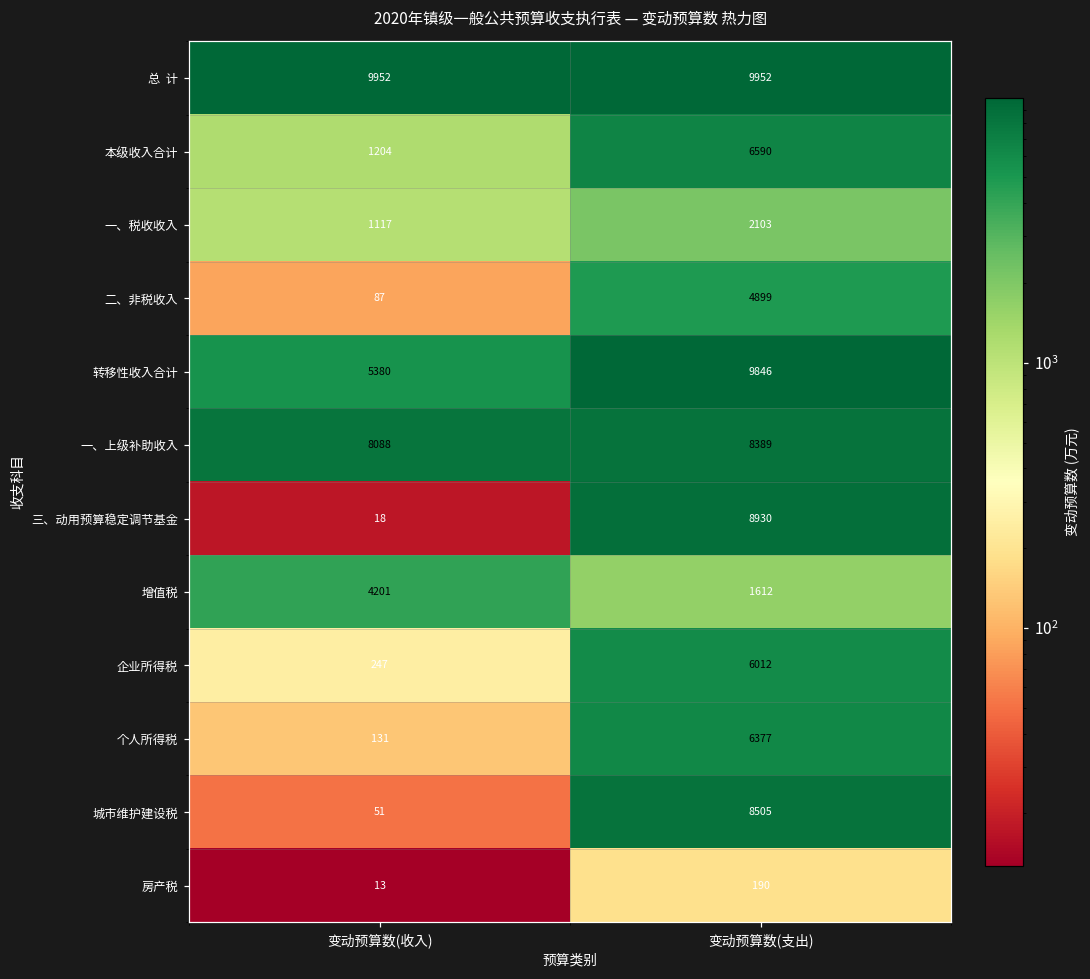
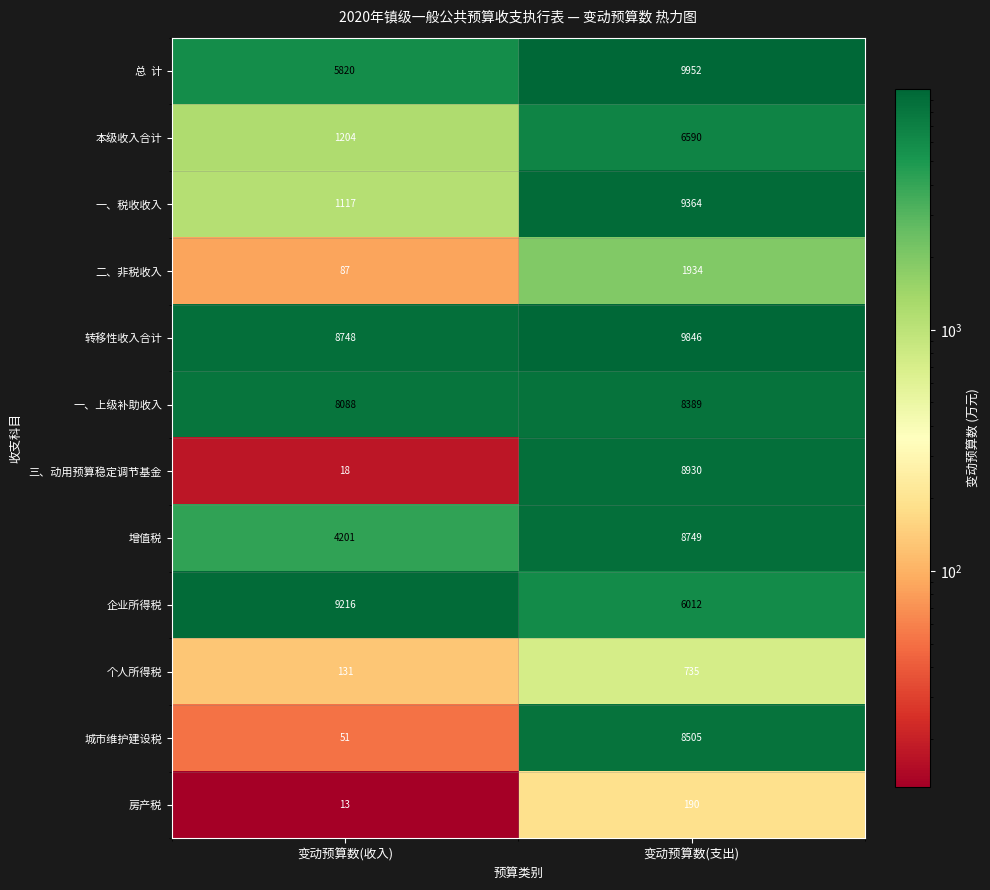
总 计, 变动预算数(收入): 9952 -> 5820
一、税收收入, 变动预算数(支出): 2103 -> 9364
二、非税收入, 变动预算数(支出): 4899 -> 1934
转移性收入合计, 变动预算数(收入): 5380 -> 8748
增值税, 变动预算数(支出): 1612 -> 8749
企业所得税, 变动预算数(收入): 247 -> 9216
个人所得税, 变动预算数(支出): 6377 -> 735
